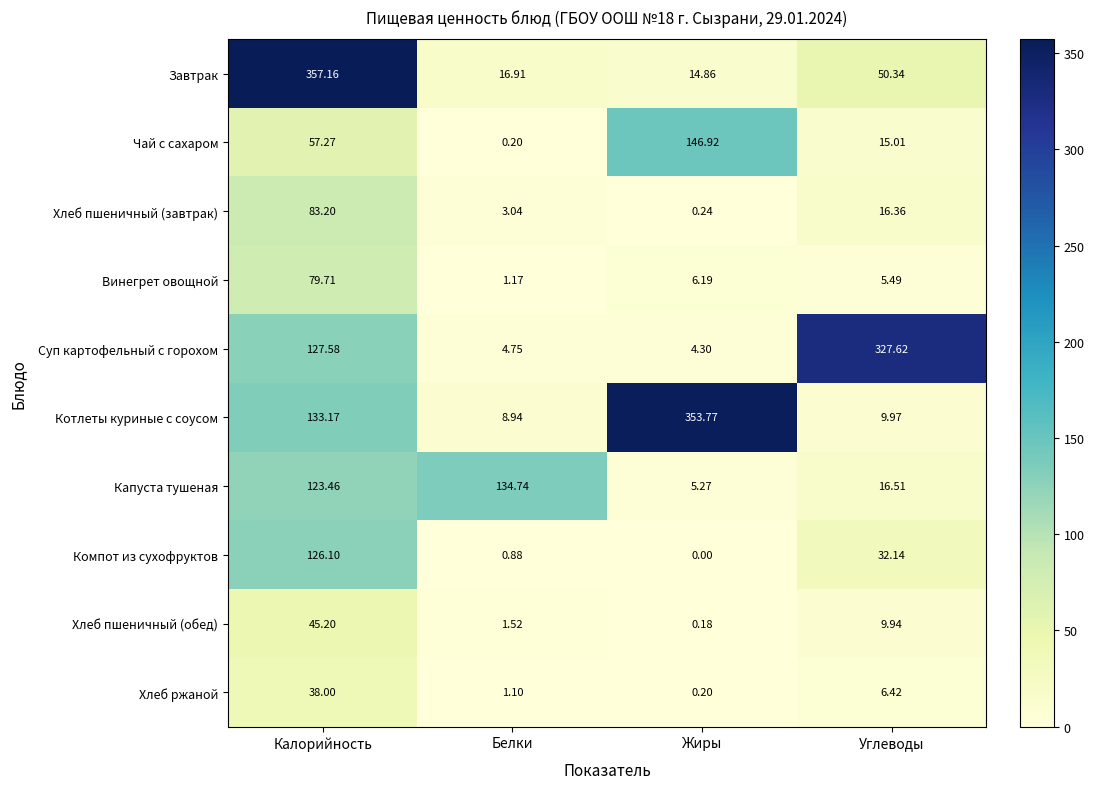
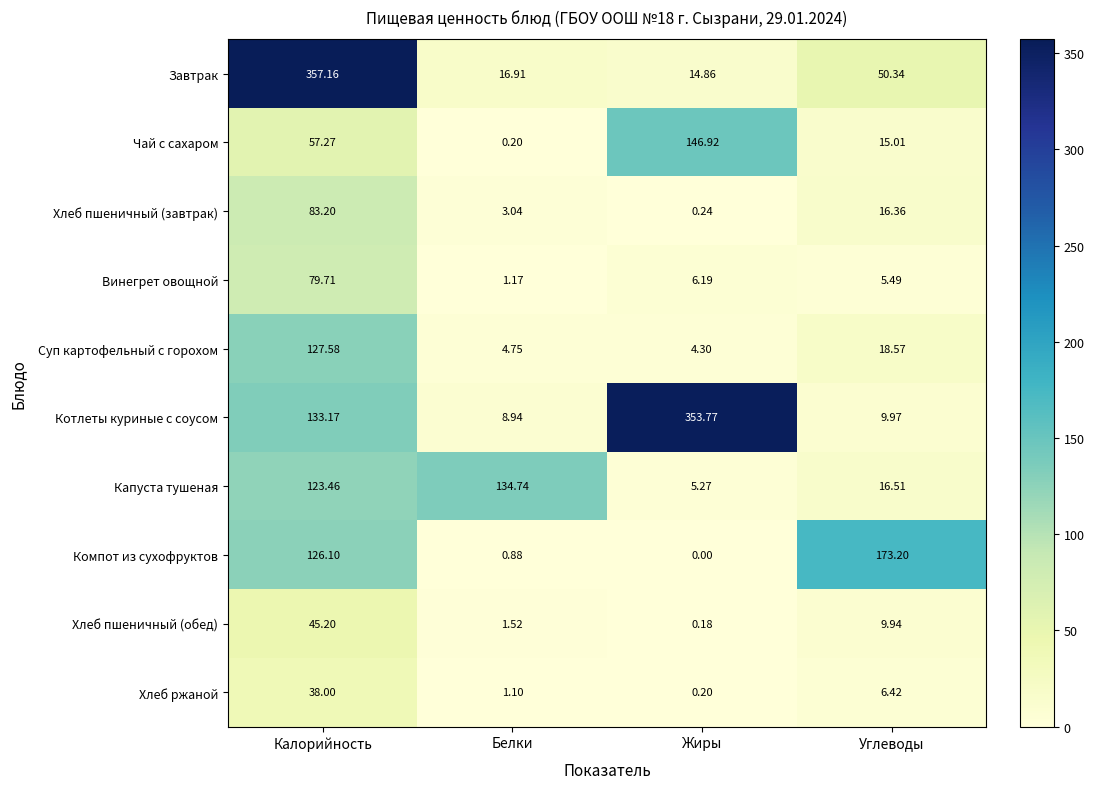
Суп картофельный с горохом, Углеводы: 327.62 -> 18.57
Компот из сухофруктов, Углеводы: 32.14 -> 173.20
